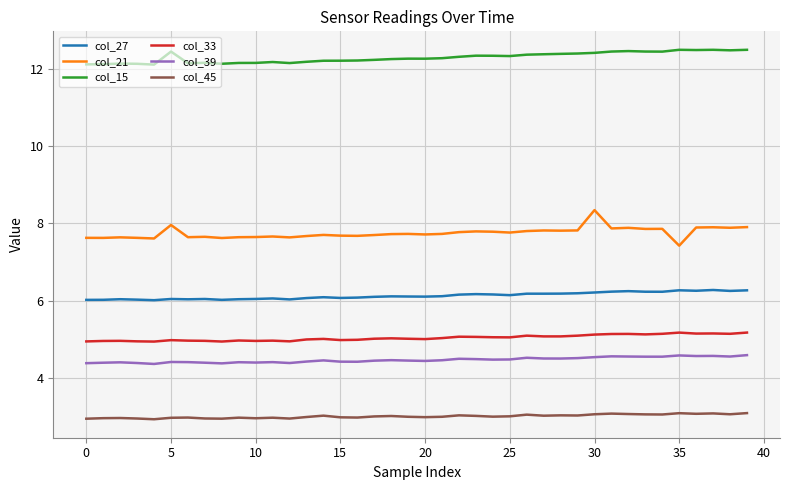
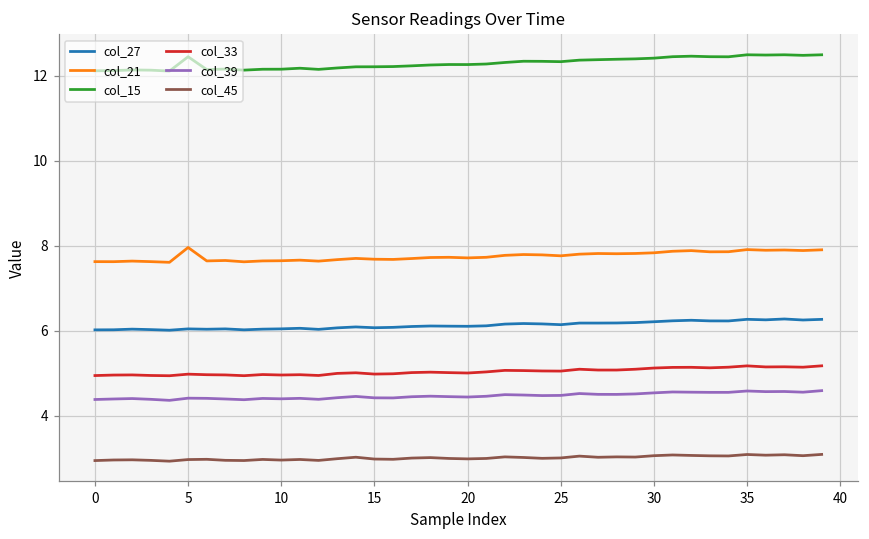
col_21, 30: 8.3 -> 7.8
col_21, 35: 7.4 -> 7.9
